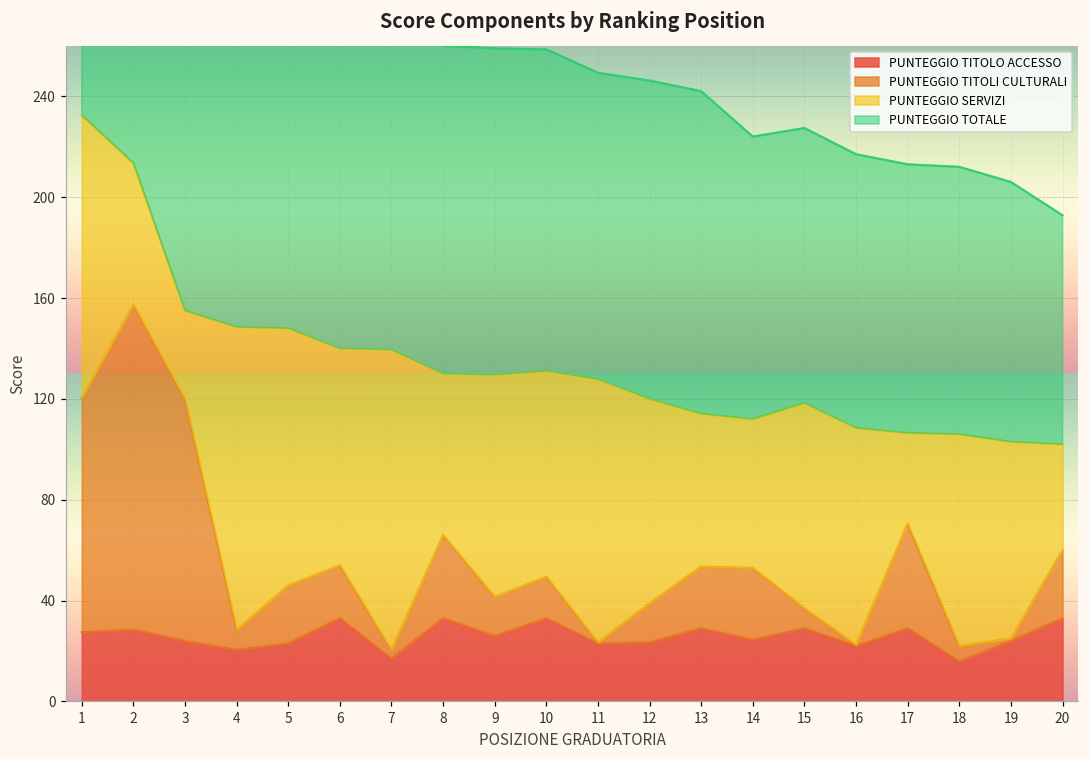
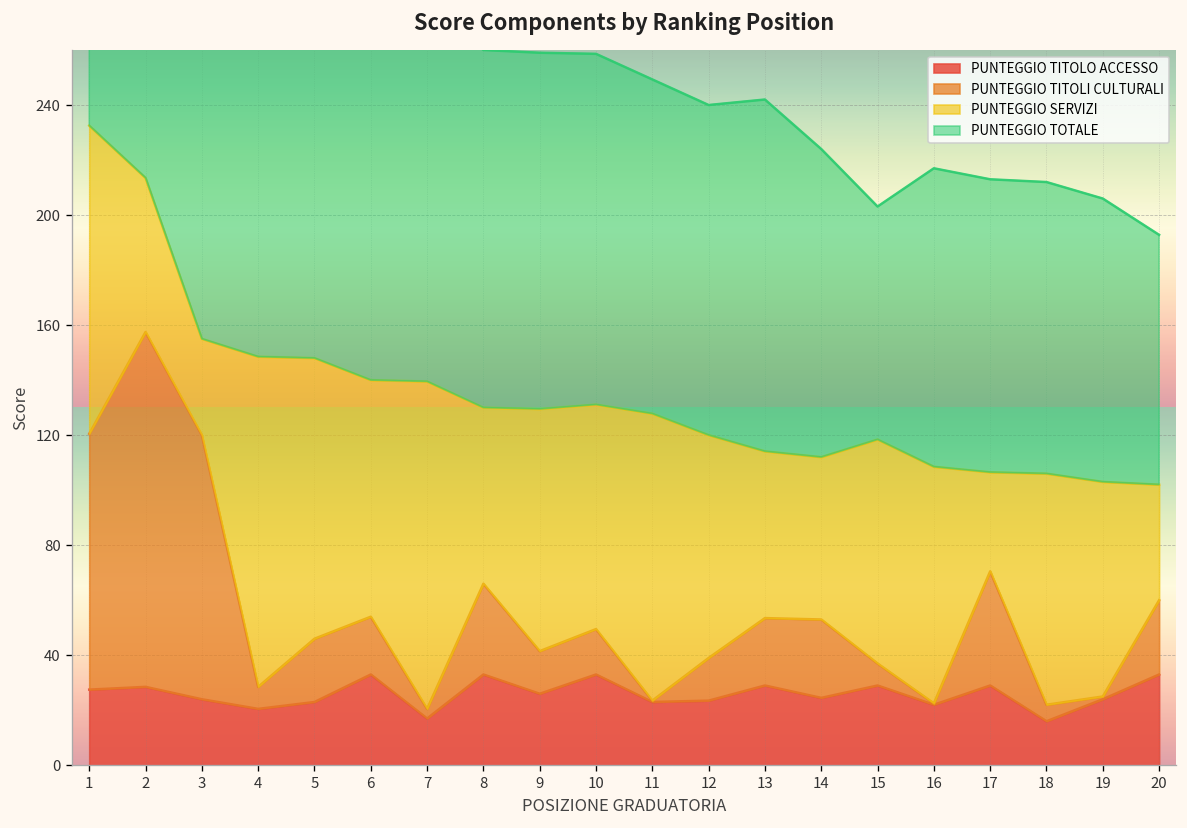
PUNTEGGIO TOTALE, 12: 126 -> 120
PUNTEGGIO TOTALE, 15: 109 -> 85
